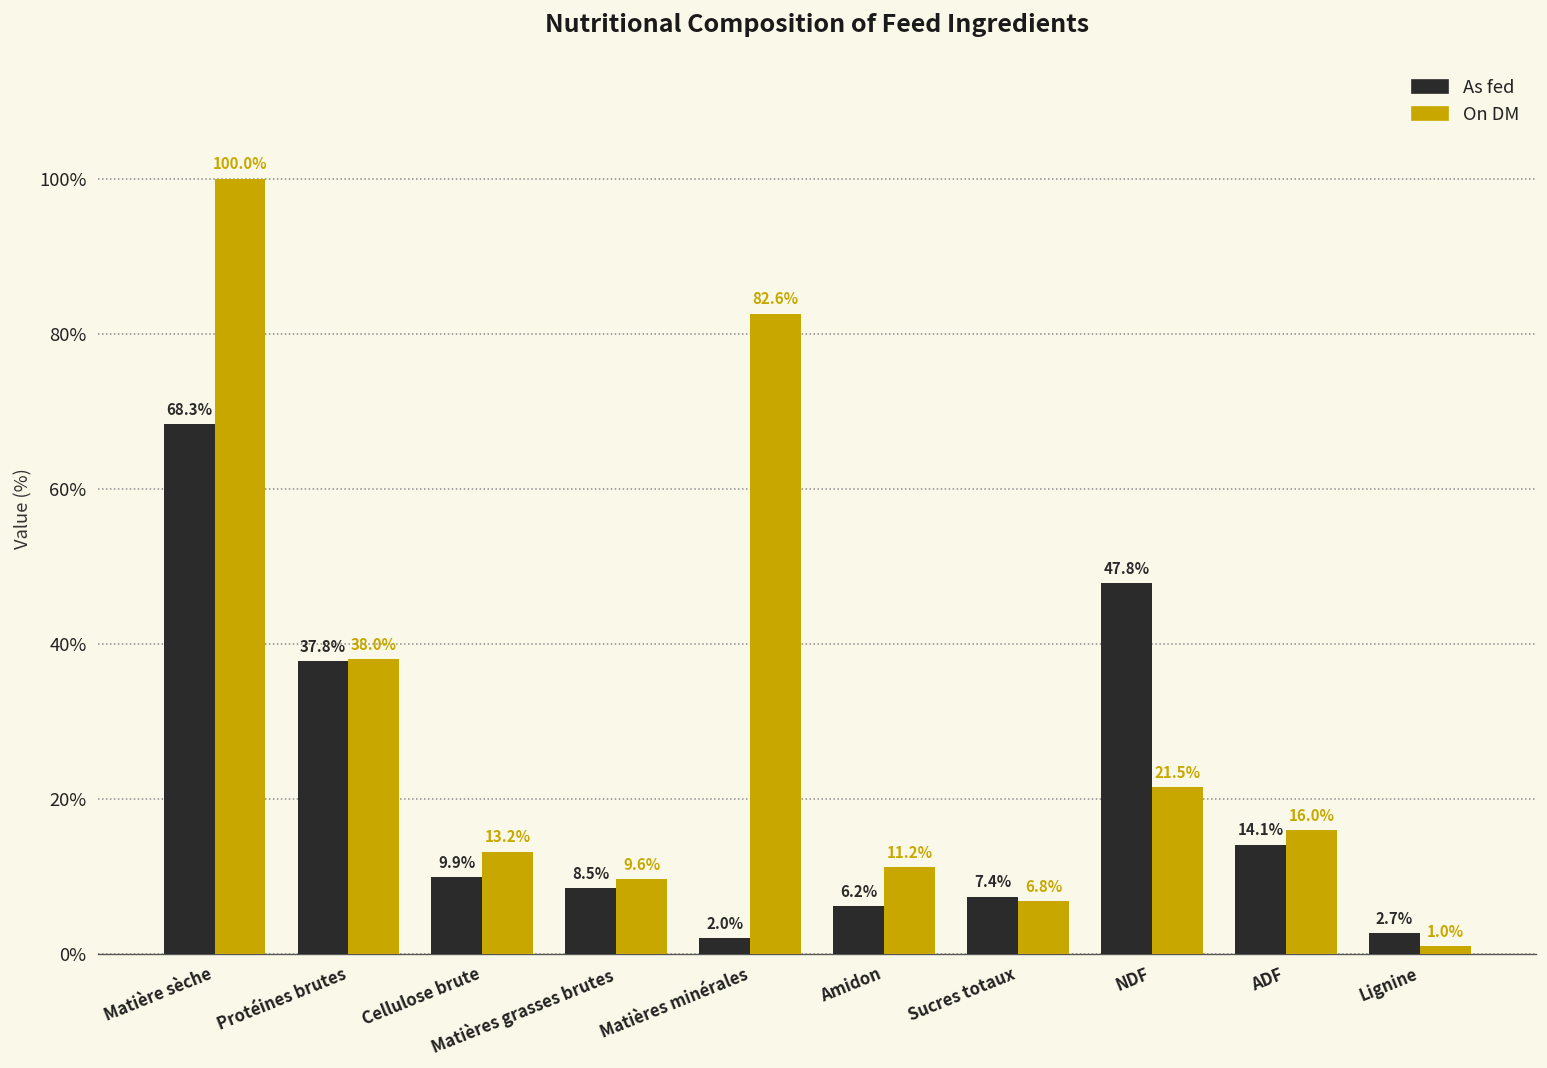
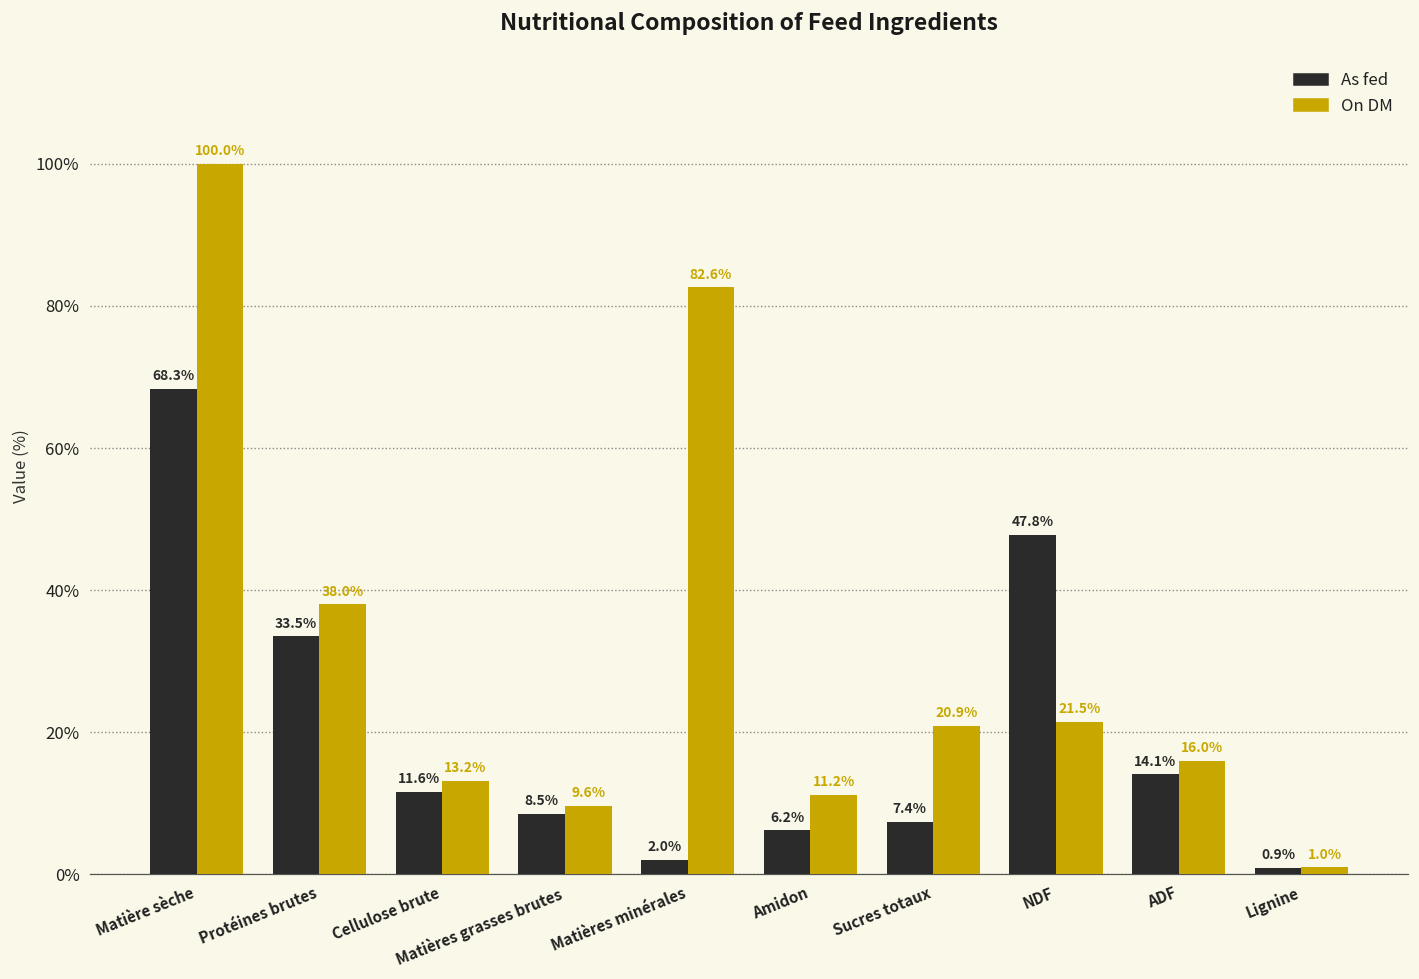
As fed, Protéines brutes: 37.8% -> 33.5%
As fed, Cellulose brute: 9.9% -> 11.6%
On DM, Sucres totaux: 6.8% -> 20.9%
As fed, Lignine: 2.7% -> 0.9%
